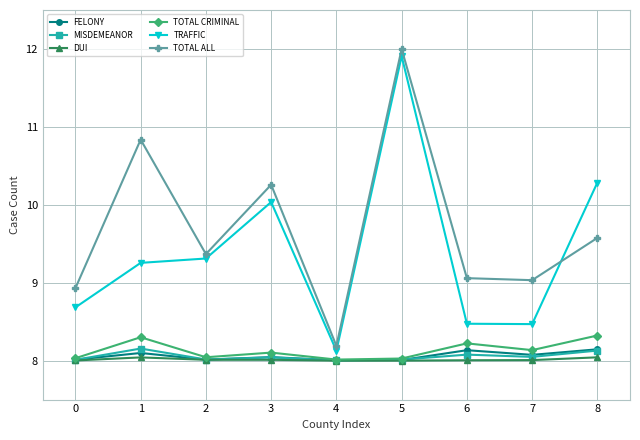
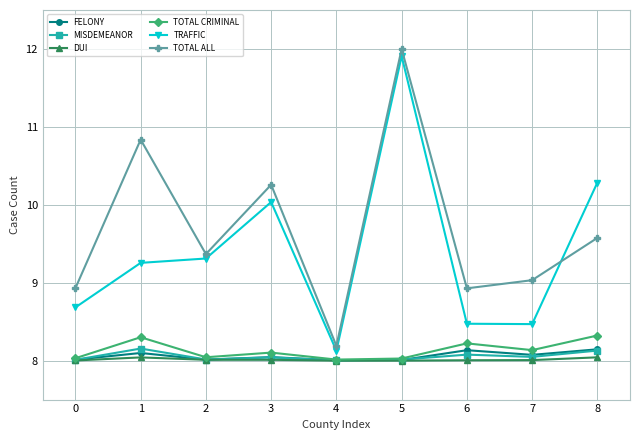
TOTAL ALL, 6: 9.1 -> 8.9
